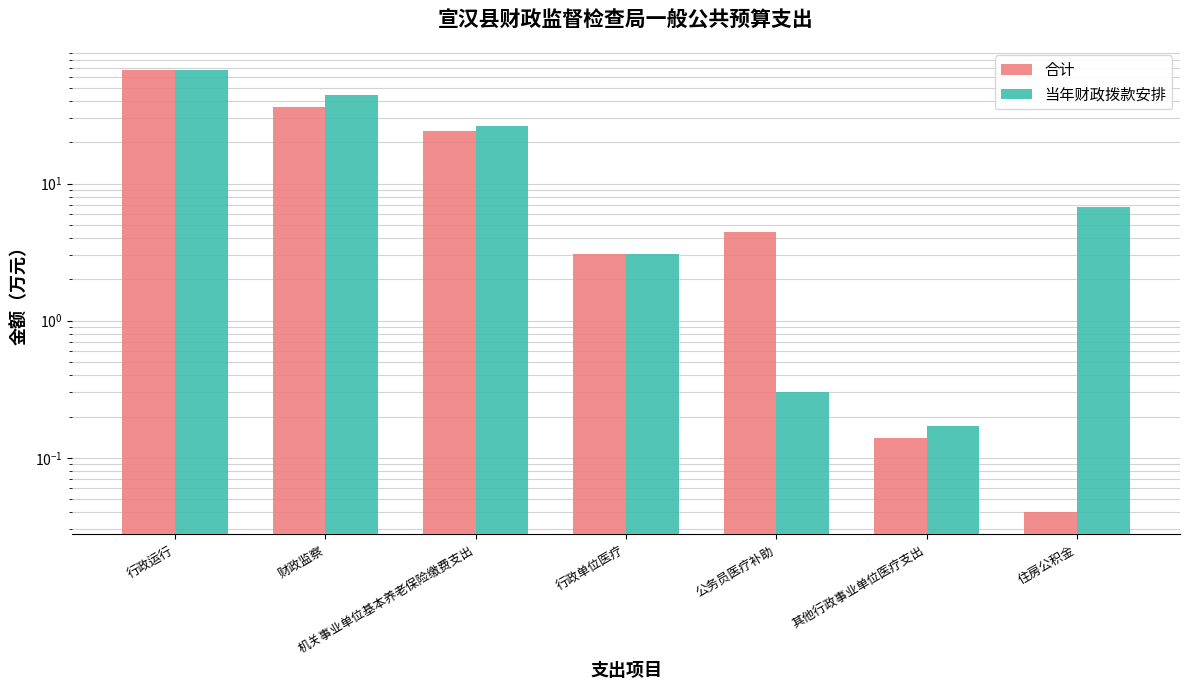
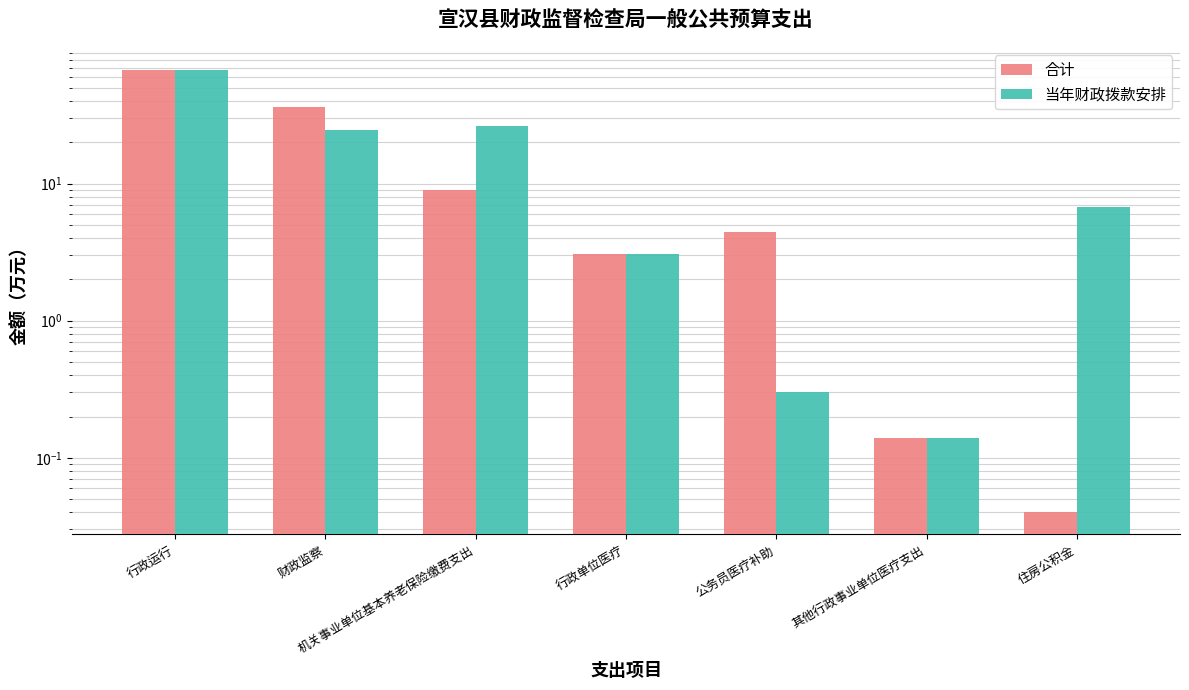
当年财政拨款安排, 财政监察: 44 -> 25
合计, 机关事业单位基本养老保险缴费支出: 24 -> 9
当年财政拨款安排, 其他行政事业单位医疗支出: 0.17 -> 0.14
